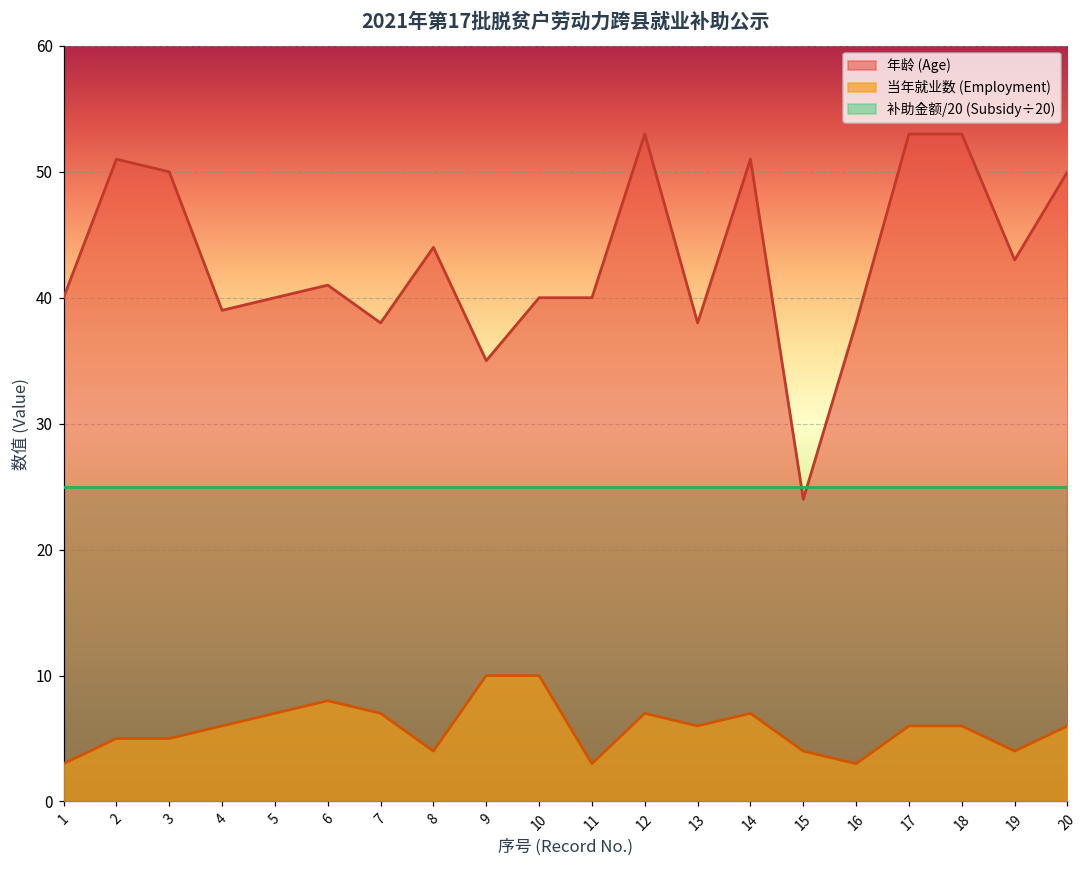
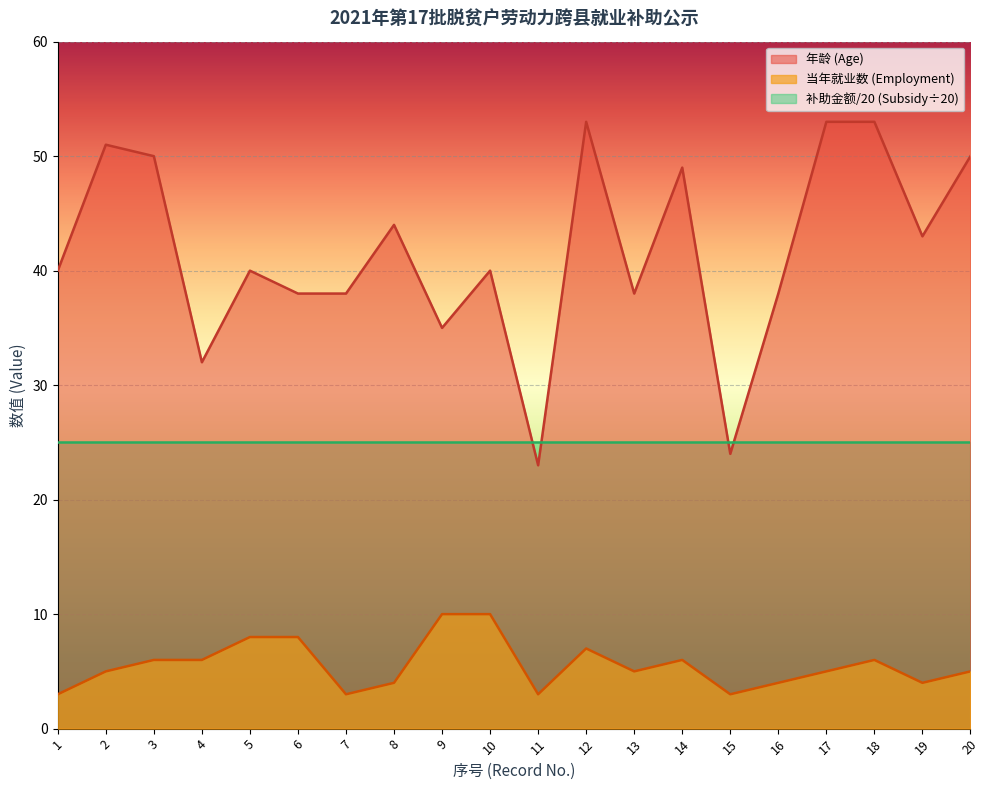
当年就业数 (Employment), 3: 5 -> 6
年龄 (Age), 4: 39 -> 32
当年就业数 (Employment), 5: 7 -> 8
年龄 (Age), 6: 41 -> 38
当年就业数 (Employment), 7: 7 -> 3
年龄 (Age), 11: 40 -> 23
当年就业数 (Employment), 13: 6 -> 5
年龄 (Age), 14: 51 -> 49
当年就业数 (Employment), 14: 7 -> 6
当年就业数 (Employment), 15: 4 -> 3
当年就业数 (Employment), 16: 3 -> 4
当年就业数 (Employment), 17: 6 -> 5
当年就业数 (Employment), 20: 6 -> 5
